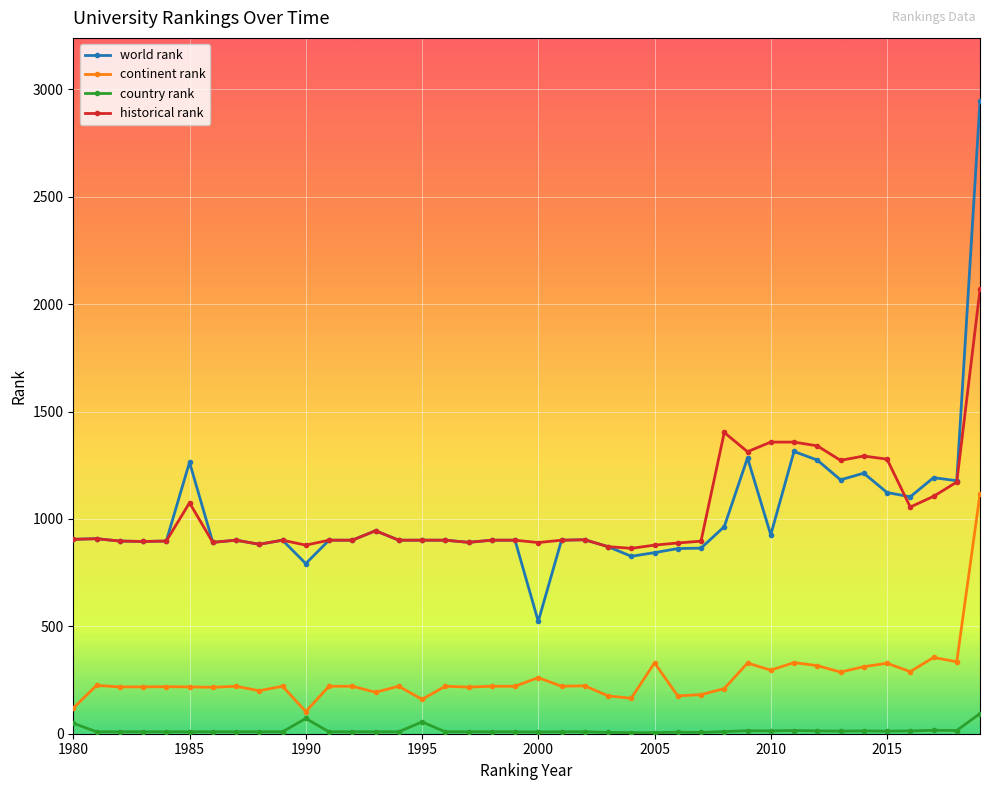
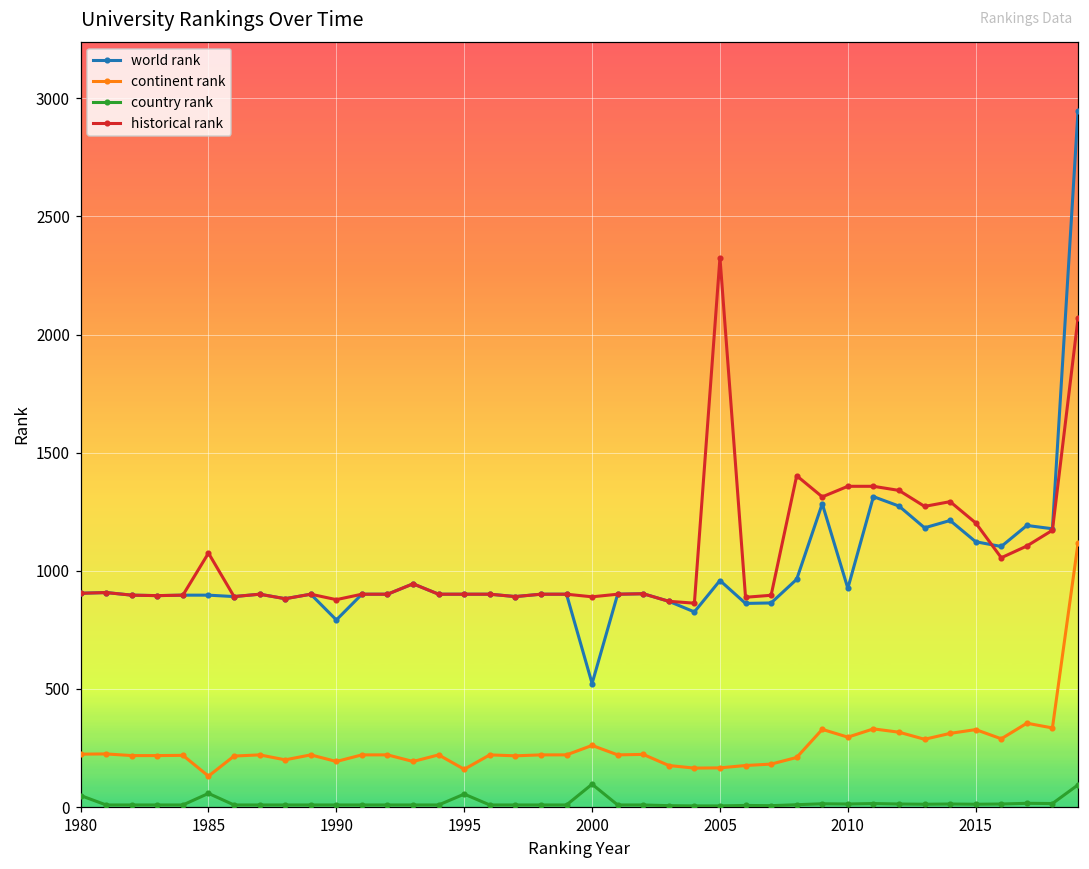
continent rank, 1980: 120 -> 220
world rank, 1985: 1260 -> 900
continent rank, 1985: 220 -> 130
country rank, 1985: 10 -> 60
continent rank, 1990: 100 -> 190
country rank, 1990: 70 -> 10
country rank, 2000: 10 -> 100
world rank, 2005: 840 -> 960
continent rank, 2005: 330 -> 170
historical rank, 2005: 880 -> 2330
historical rank, 2015: 1280 -> 1200
